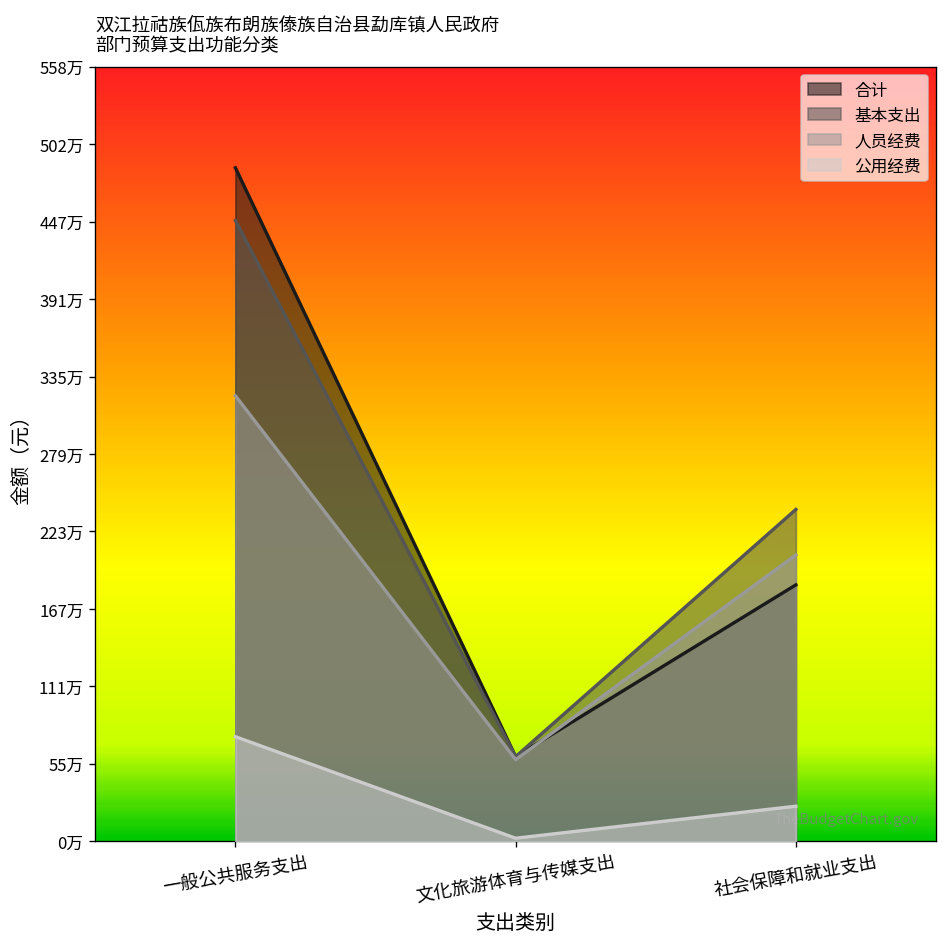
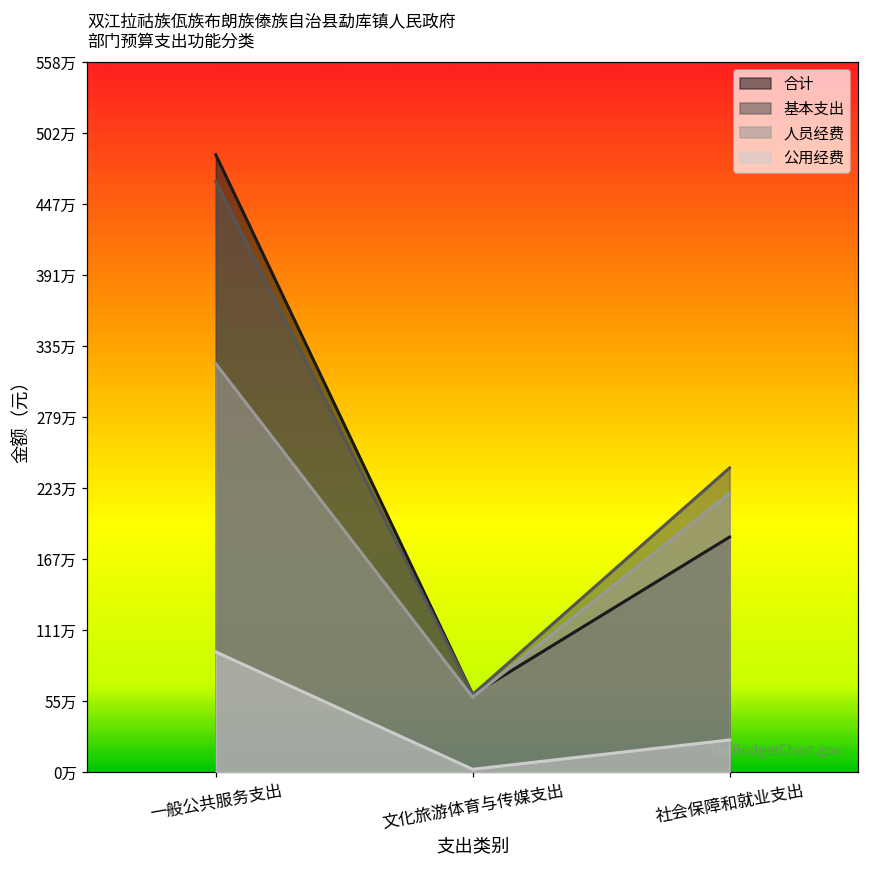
基本支出, 一般公共服务支出: 447万 -> 464万
公用经费, 一般公共服务支出: 75万 -> 94万
人员经费, 社会保障和就业支出: 206万 -> 219万
